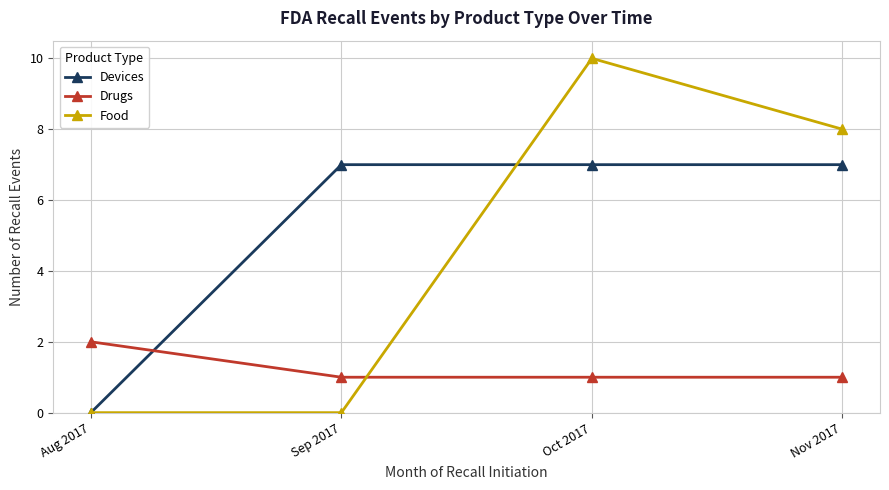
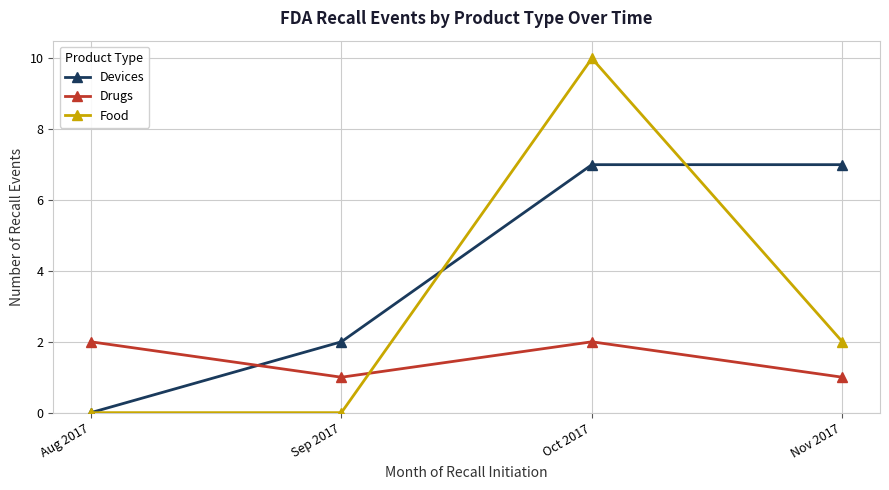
Devices, Sep 2017: 7 -> 2
Drugs, Oct 2017: 1 -> 2
Food, Nov 2017: 8 -> 2
